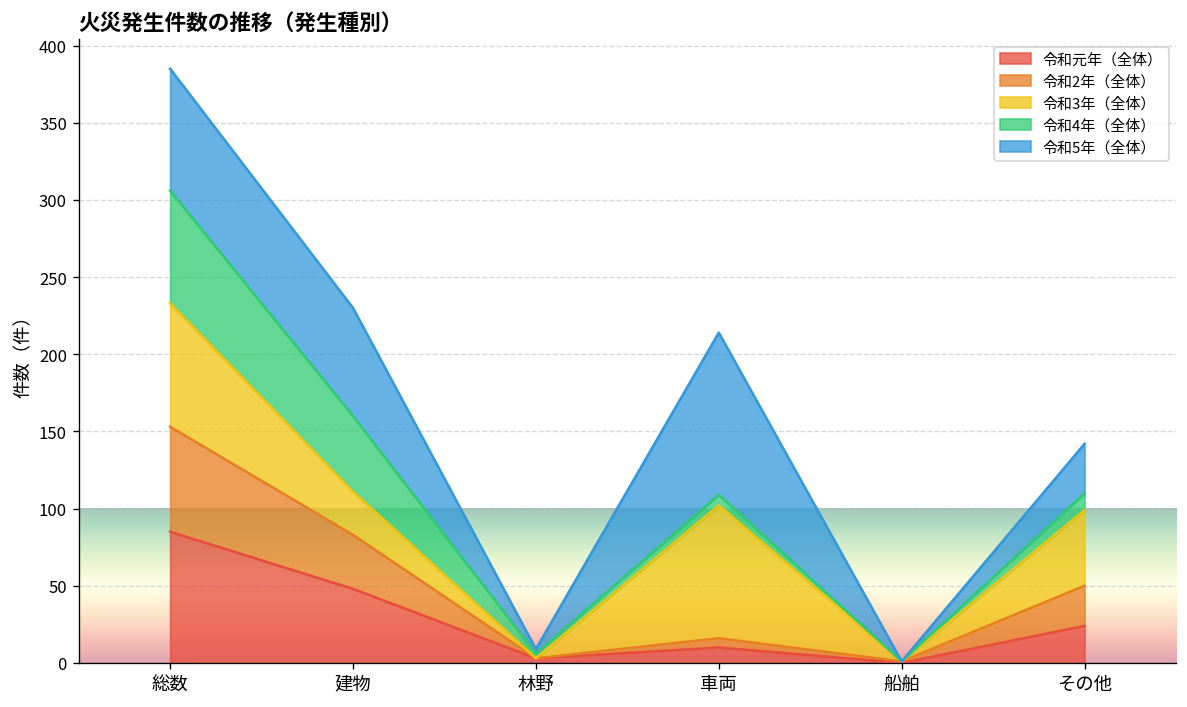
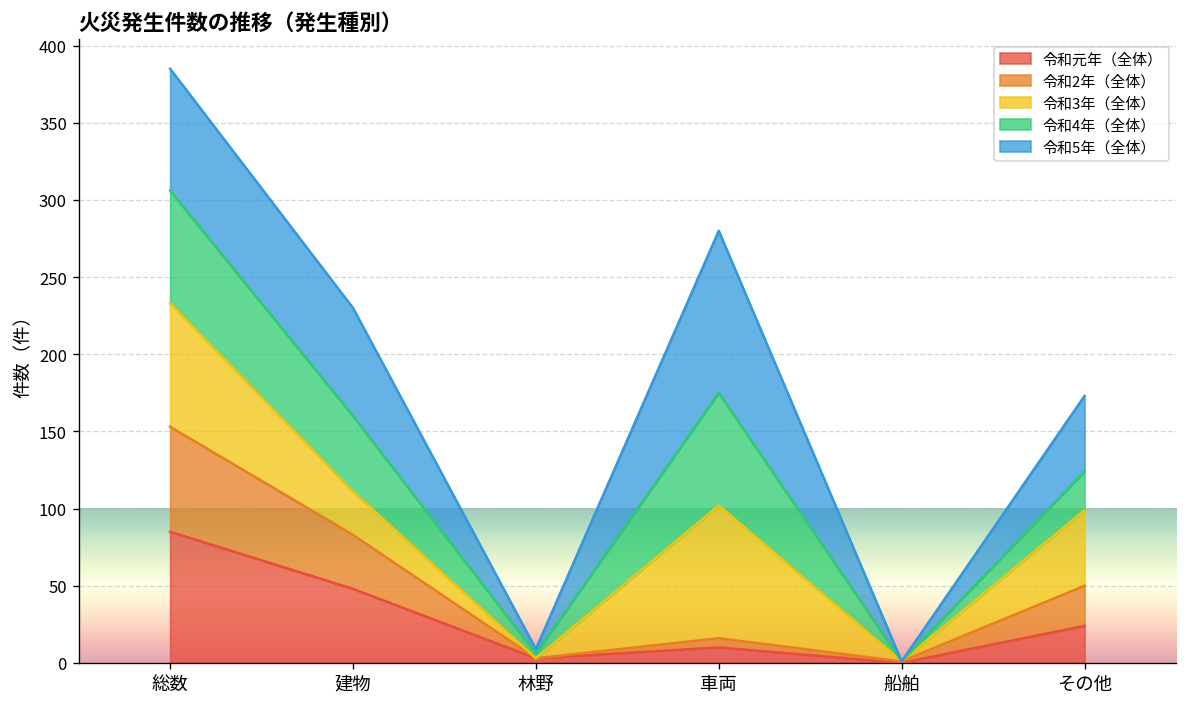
令和4年（全体）, 車両: 7 -> 73
令和4年（全体）, その他: 11 -> 25
令和5年（全体）, その他: 32 -> 49
